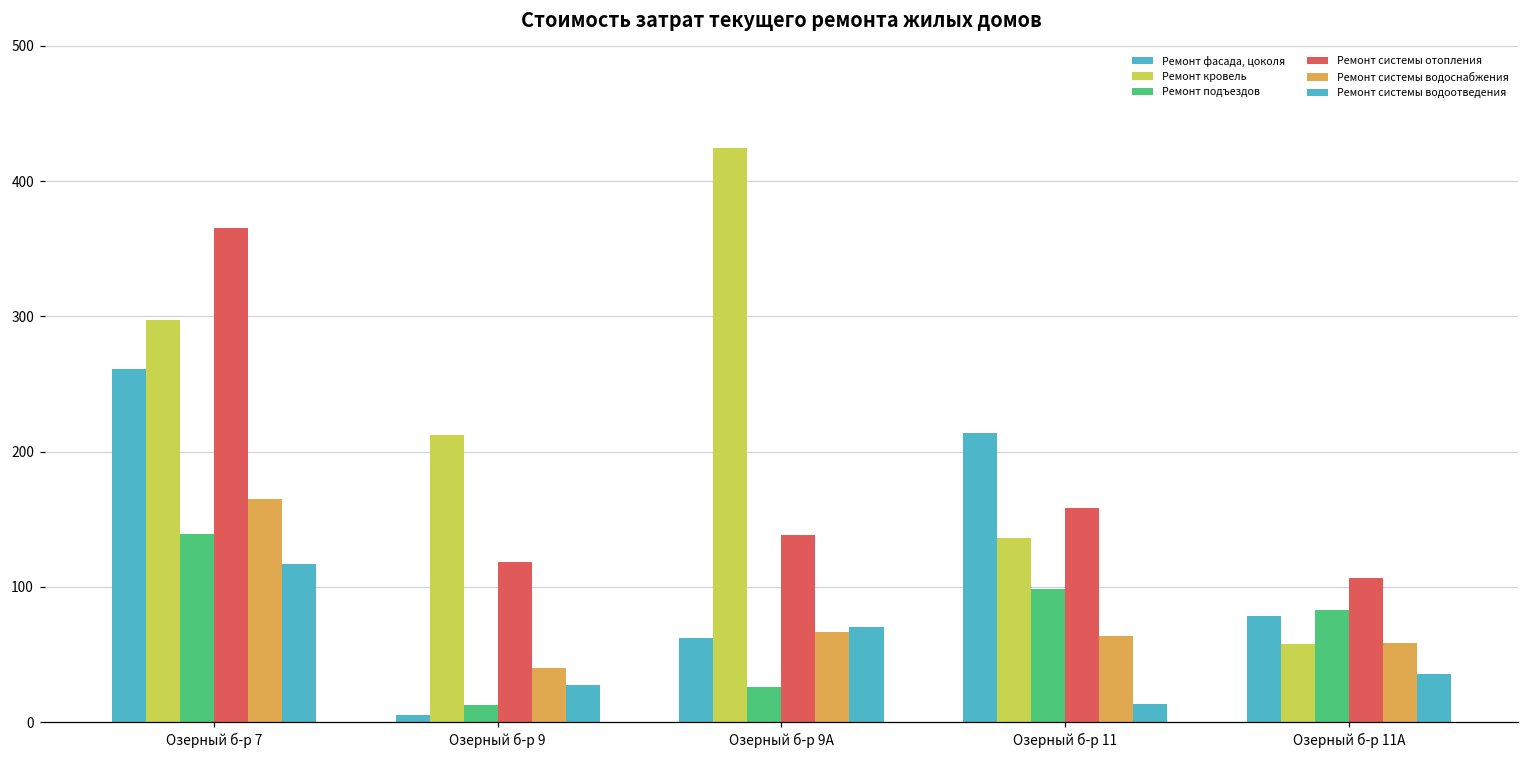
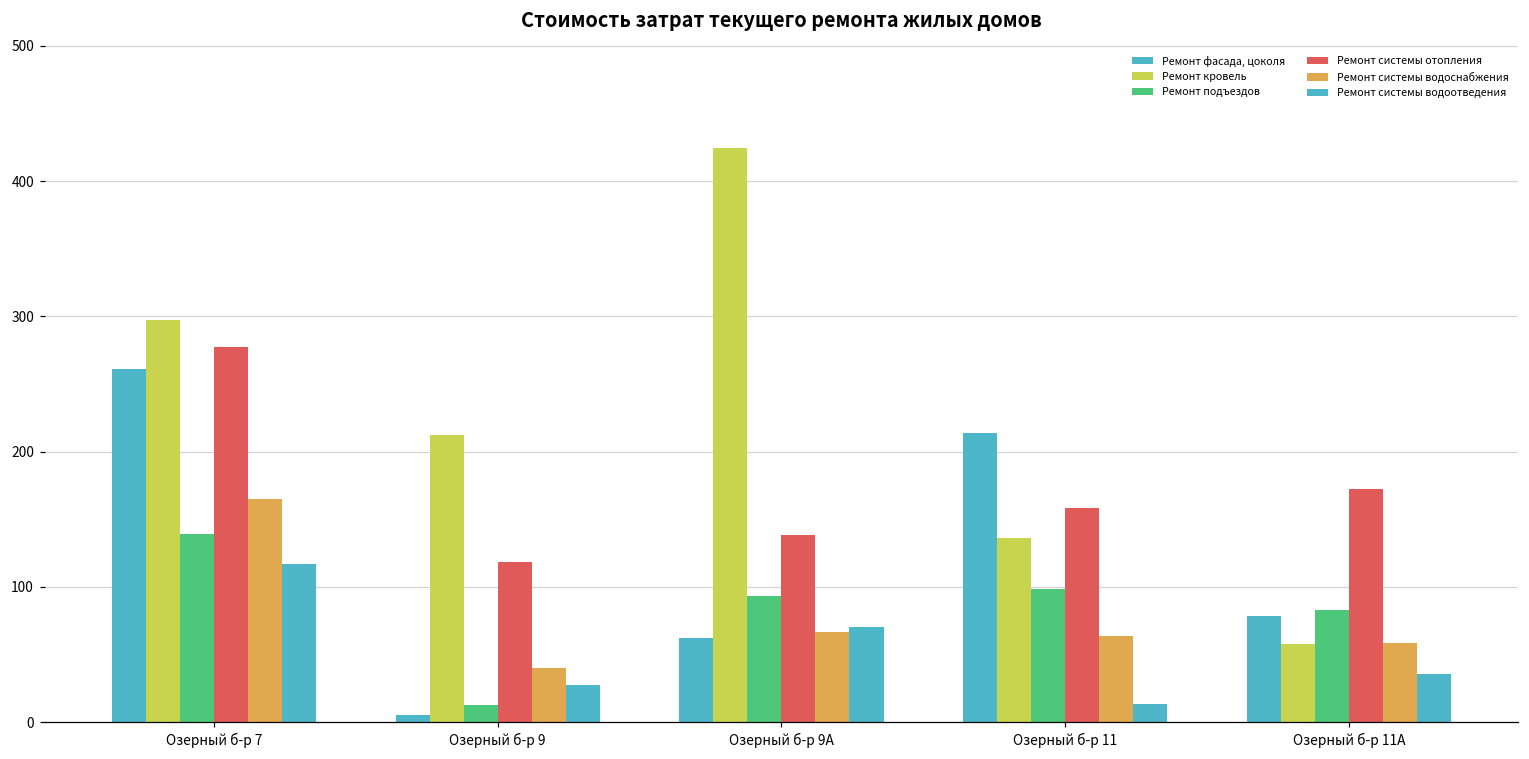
Ремонт системы отопления, Озерный б-р 7: 365 -> 278
Ремонт подъездов, Озерный б-р 9А: 26 -> 93
Ремонт системы отопления, Озерный б-р 11А: 107 -> 173
